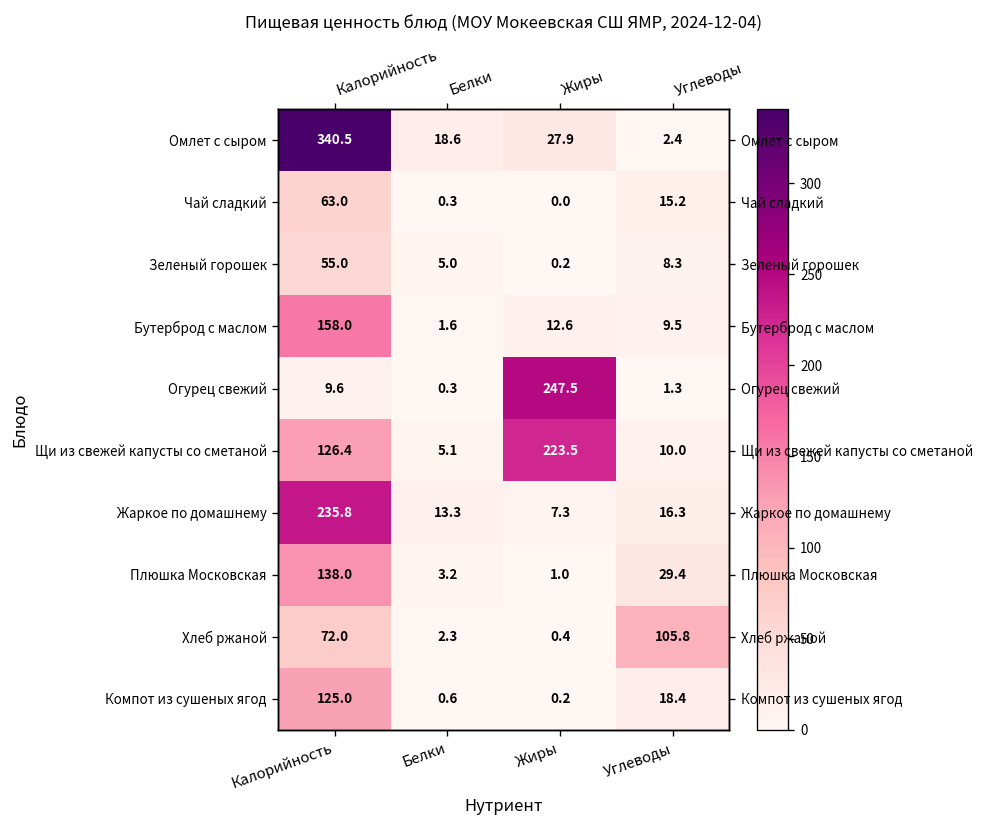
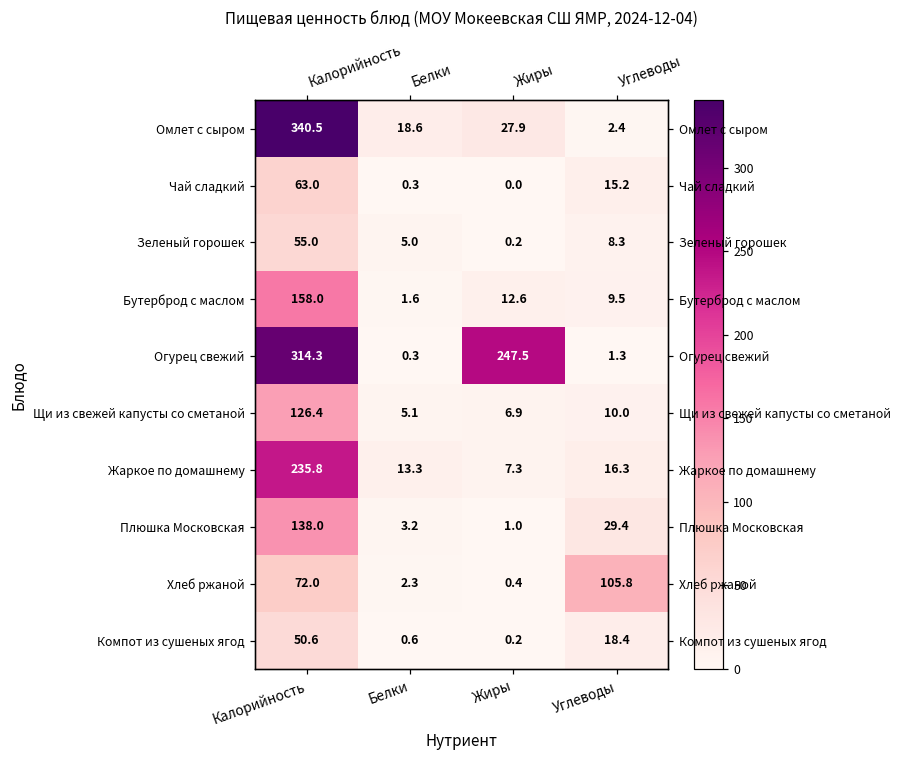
Огурец свежий, Калорийность: 9.6 -> 314.3
Щи из свежей капусты со сметаной, Жиры: 223.5 -> 6.9
Компот из сушеных ягод, Калорийность: 125.0 -> 50.6
